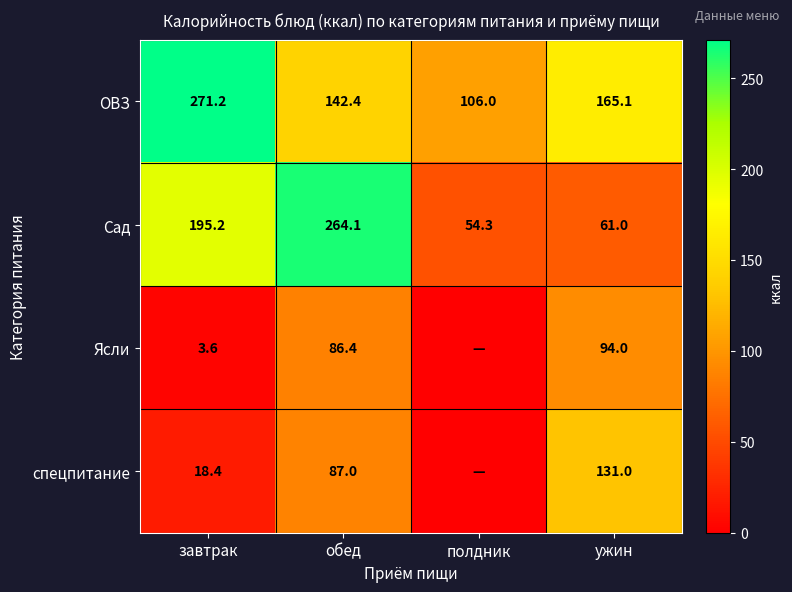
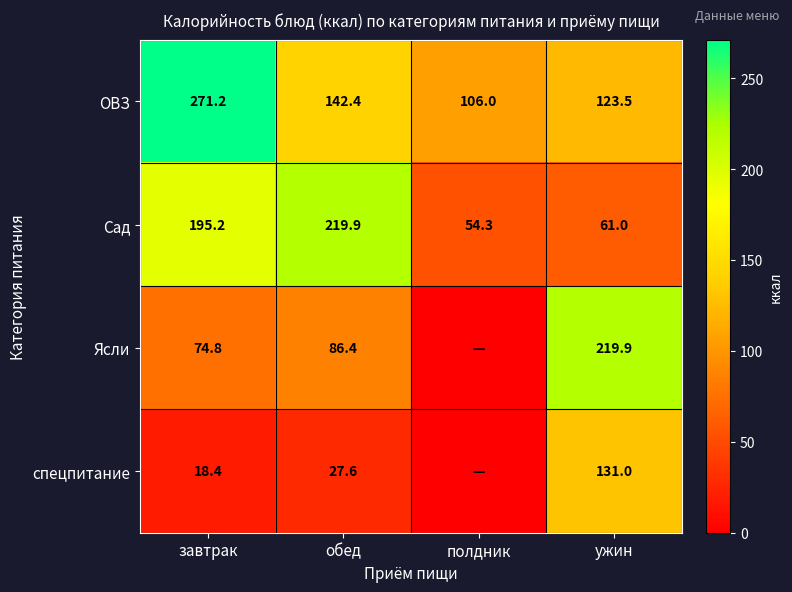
ОВЗ, ужин: 165.1 -> 123.5
Сад, обед: 264.1 -> 219.9
Ясли, завтрак: 3.6 -> 74.8
Ясли, ужин: 94.0 -> 219.9
спецпитание, обед: 87.0 -> 27.6
